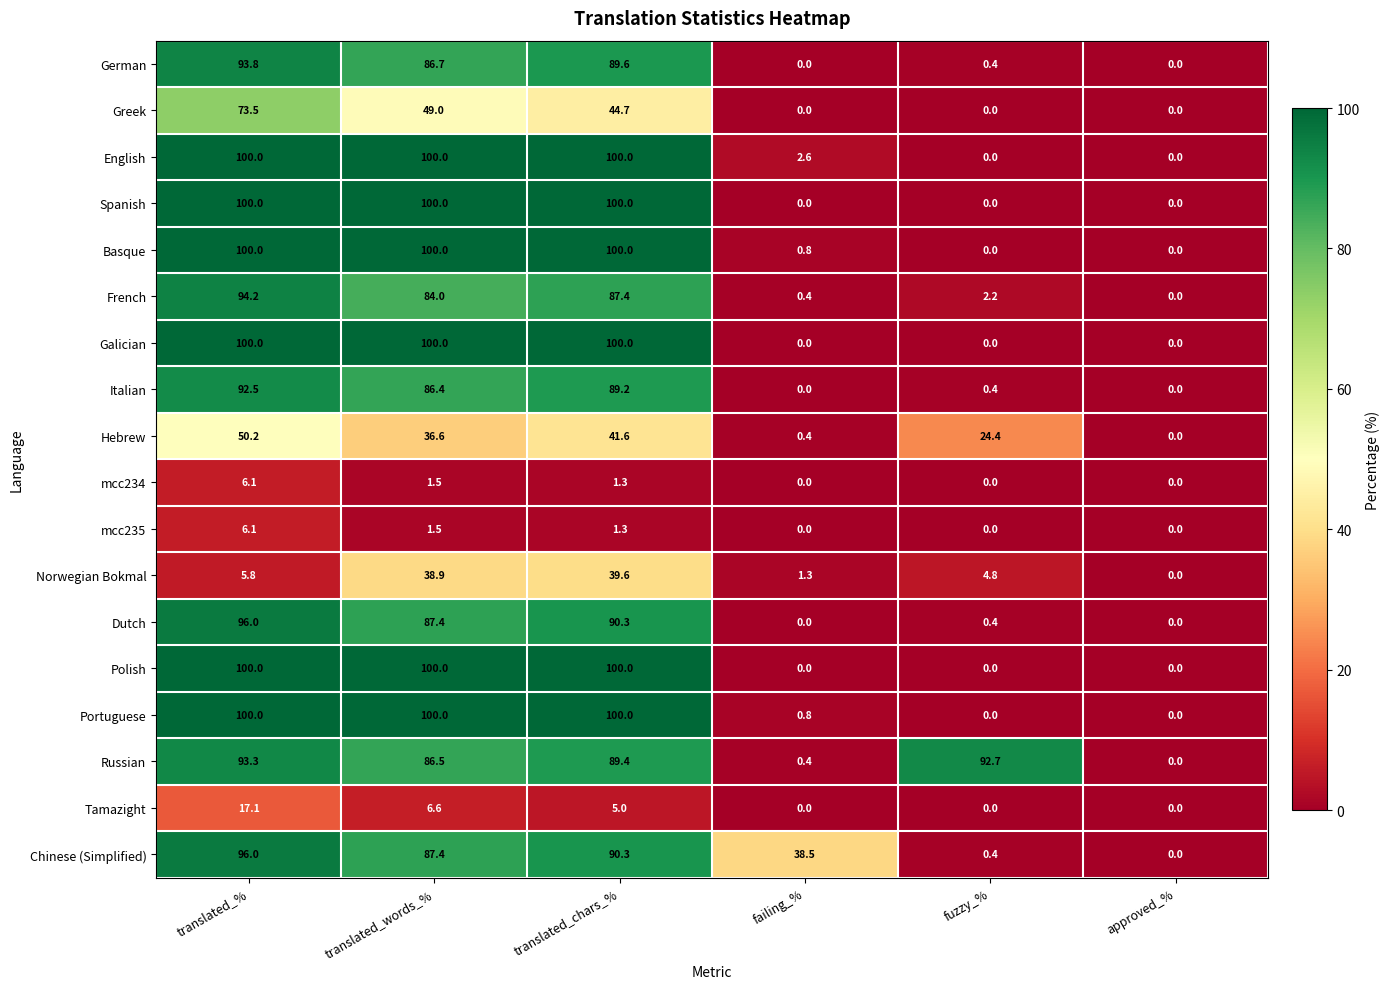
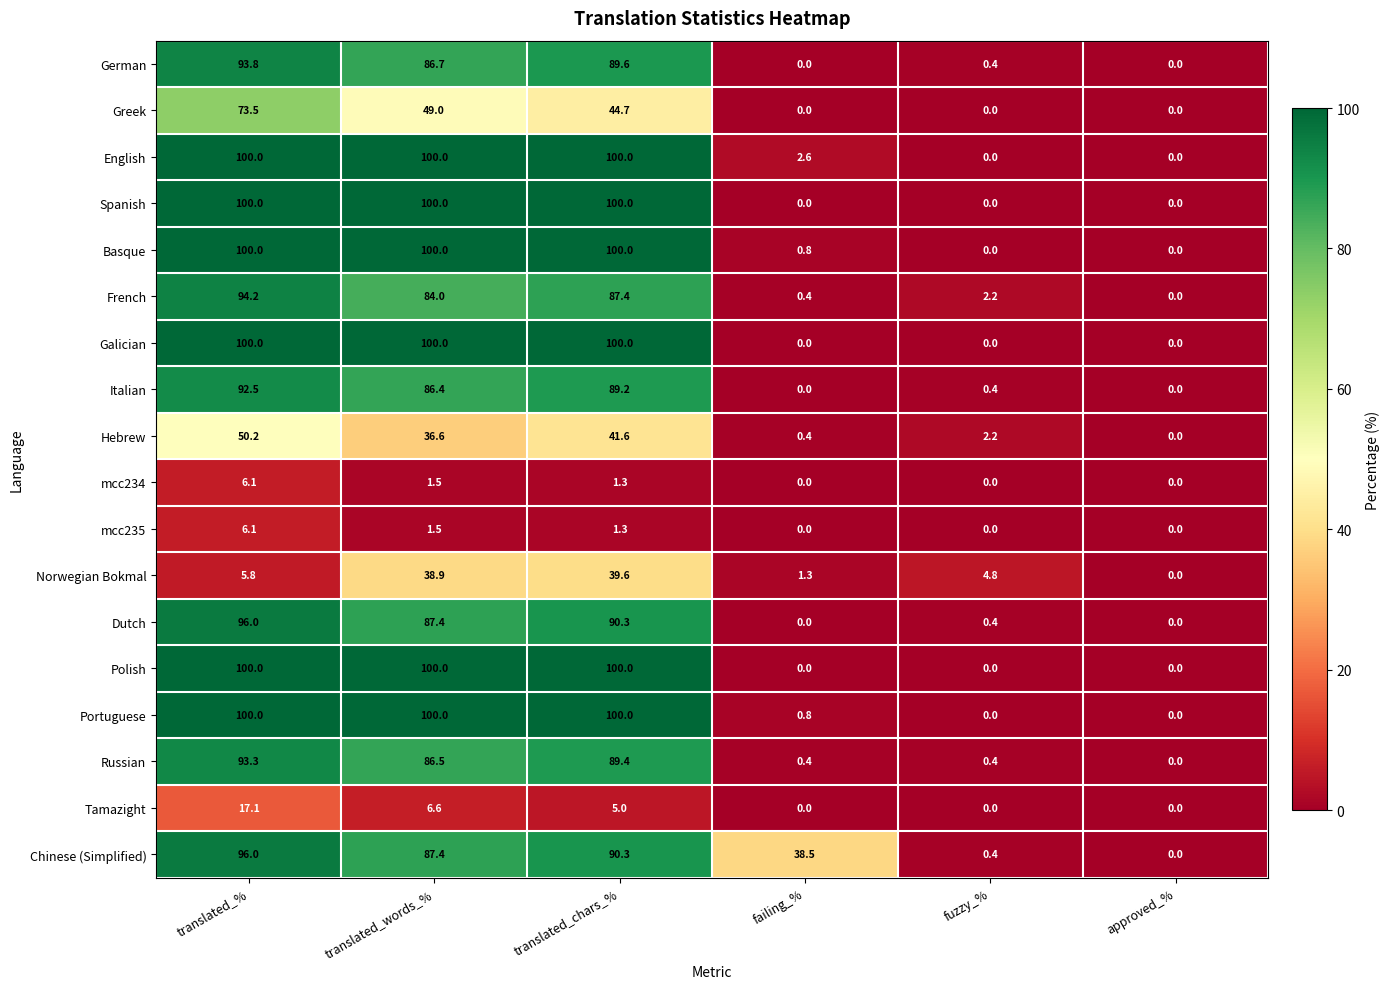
Hebrew, fuzzy_%: 24.4 -> 2.2
Russian, fuzzy_%: 92.7 -> 0.4
